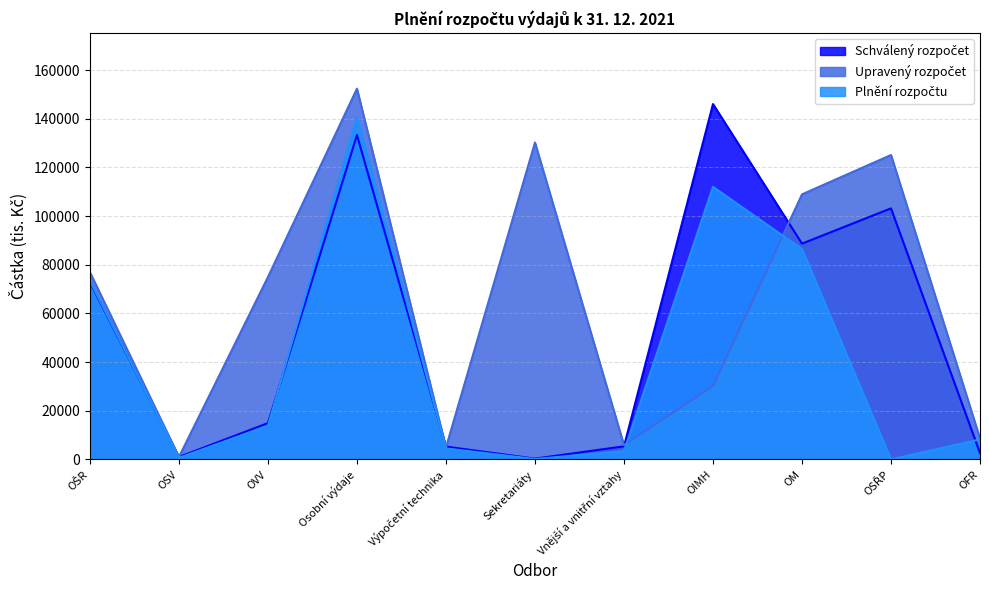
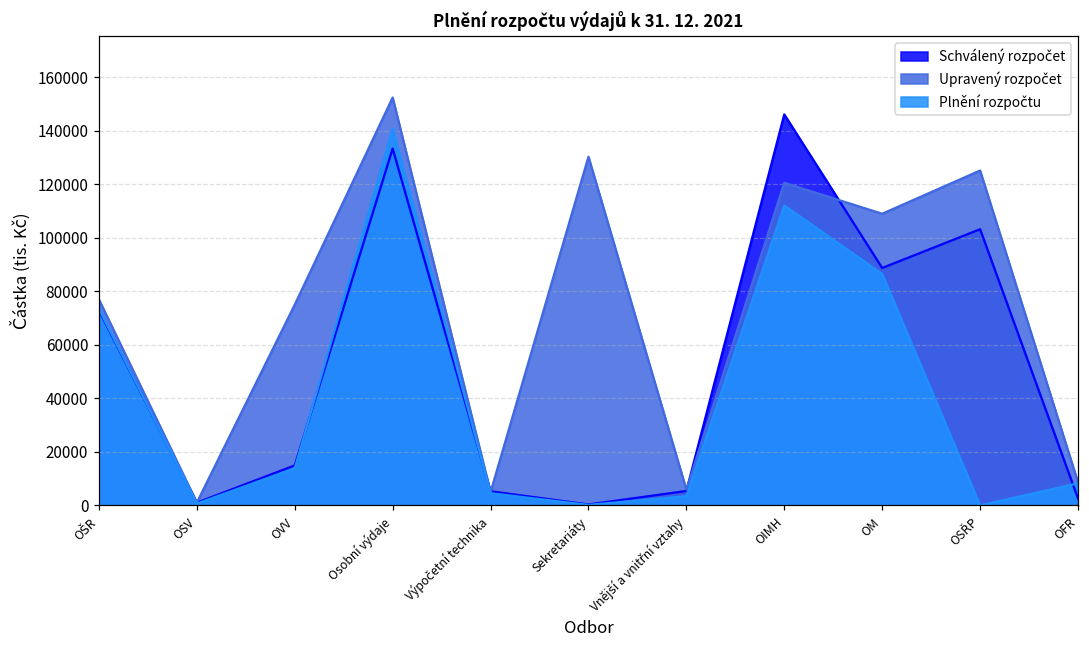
Upravený rozpočet, OIMH: 30000 -> 121000
